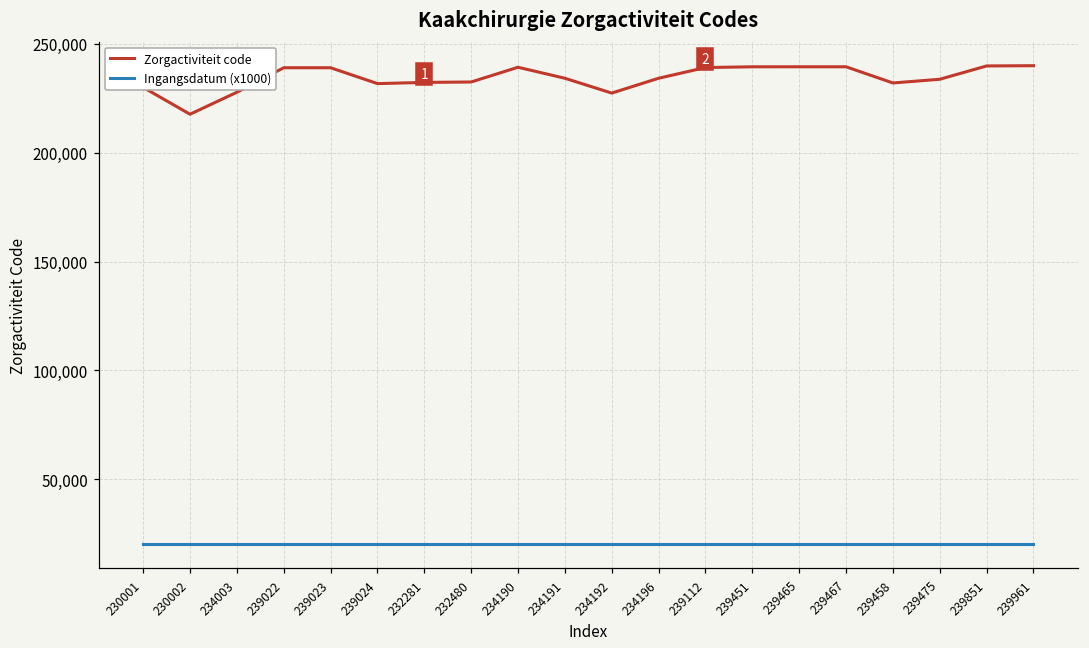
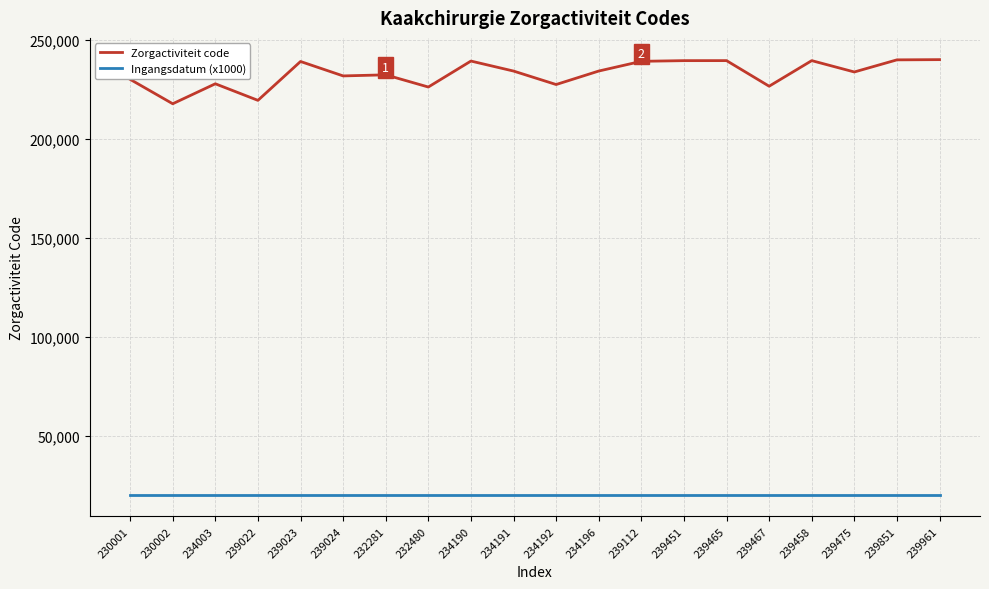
Zorgactiviteit code, 239022: 239,000 -> 219,000
Zorgactiviteit code, 232480: 232,000 -> 226,000
Zorgactiviteit code, 239467: 239,000 -> 227,000
Zorgactiviteit code, 239458: 232,000 -> 239,000
